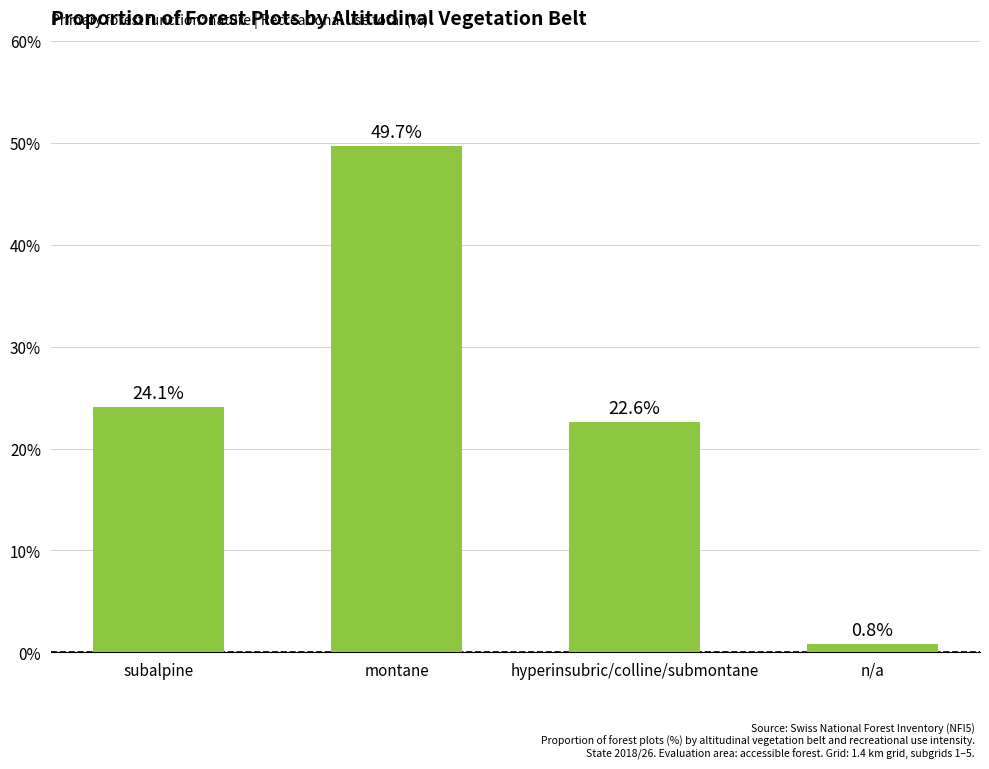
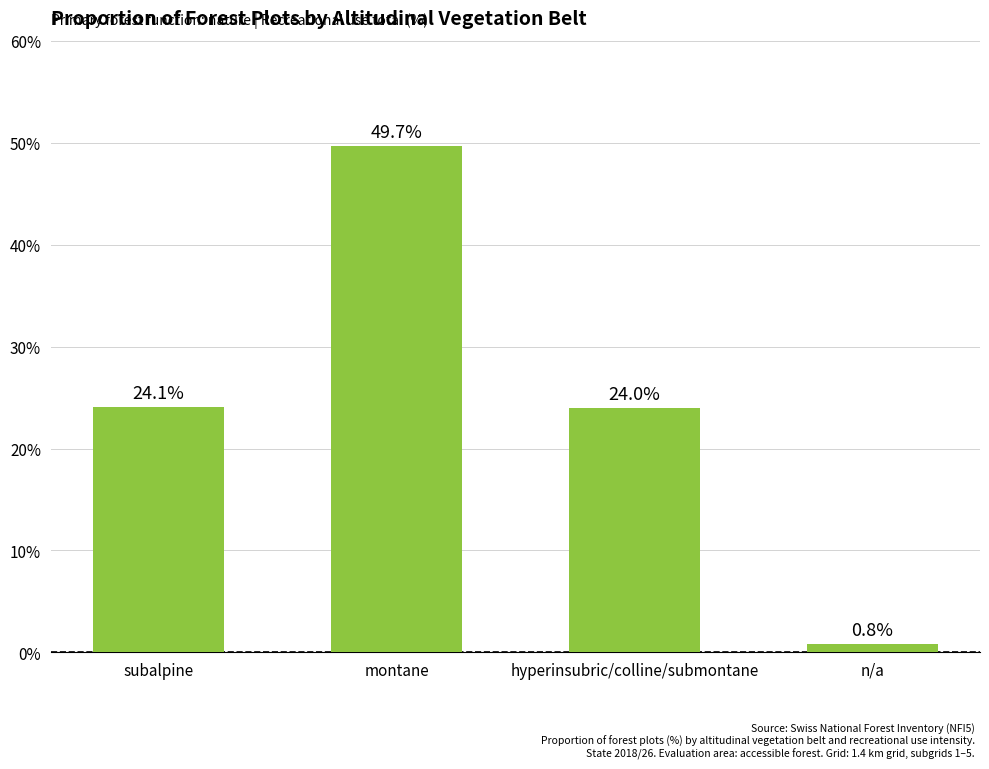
hyperinsubric/colline/submontane: 22.6% -> 24.0%
